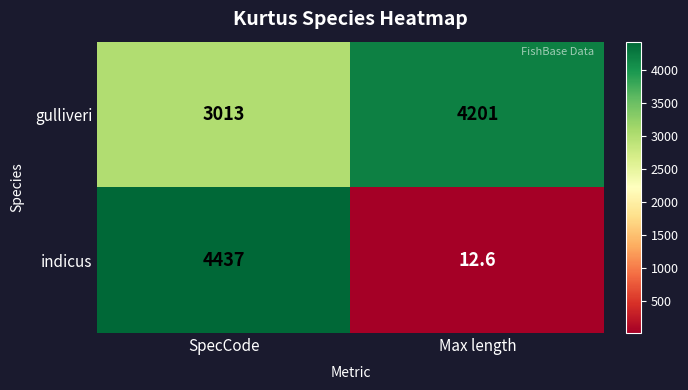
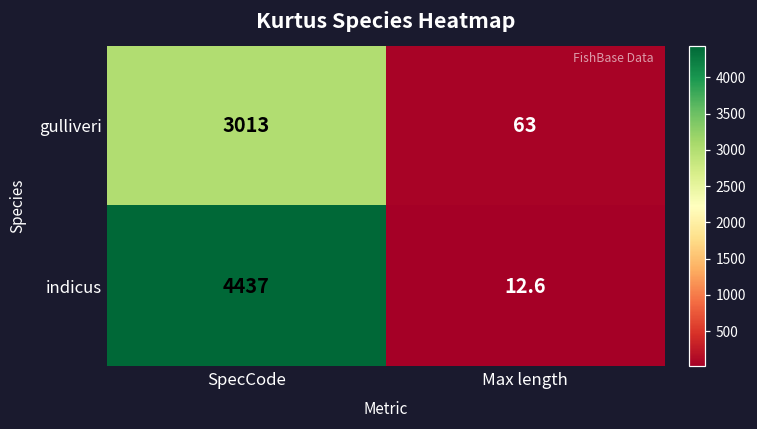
gulliveri, Max length: 4201 -> 63
